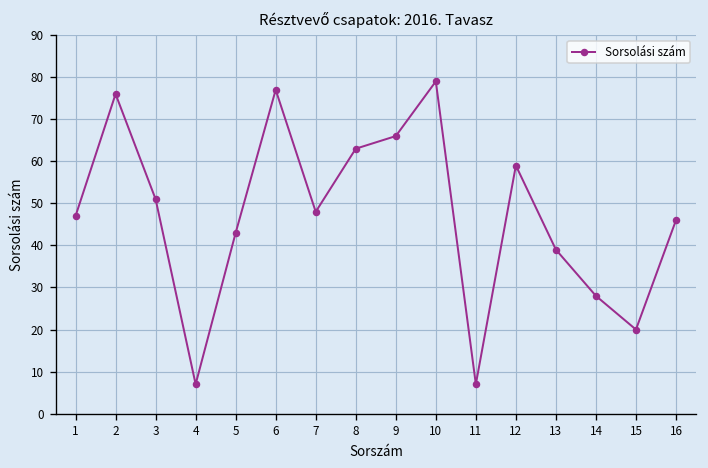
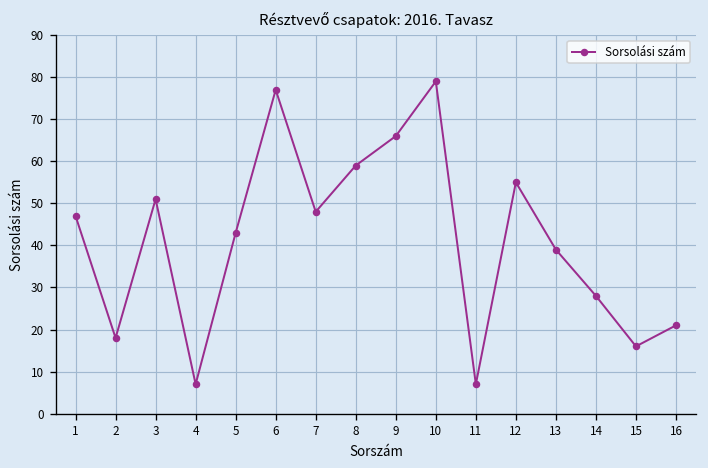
2: 76 -> 18
8: 63 -> 59
12: 59 -> 55
15: 20 -> 16
16: 46 -> 21
